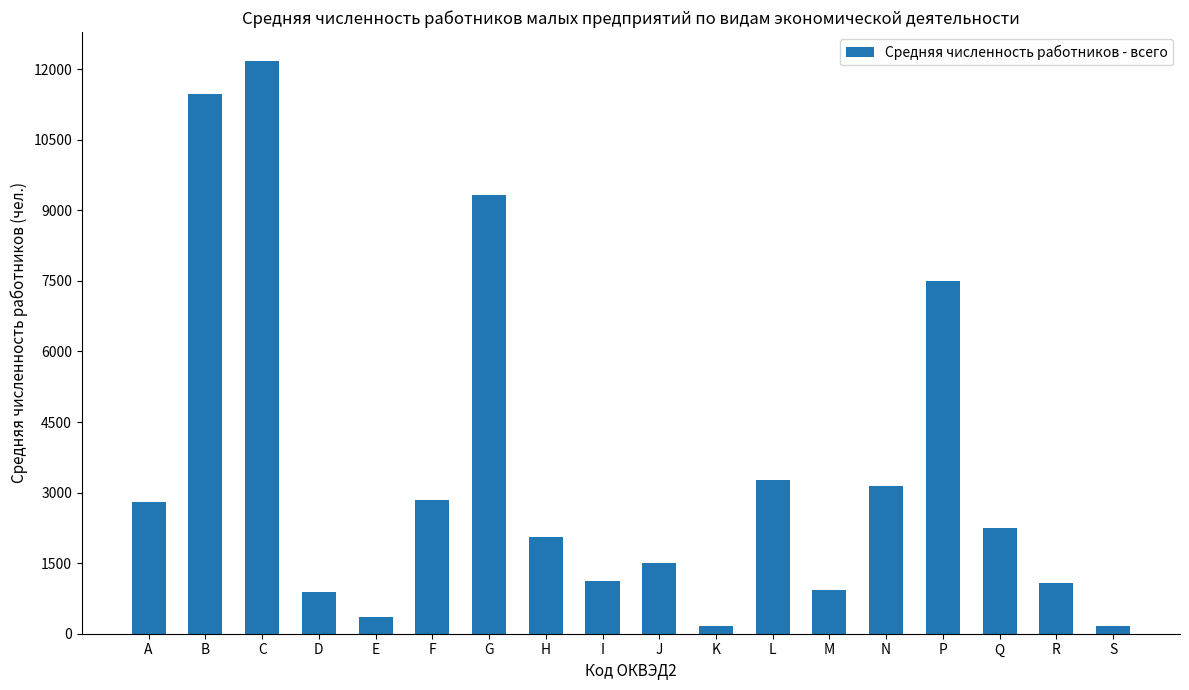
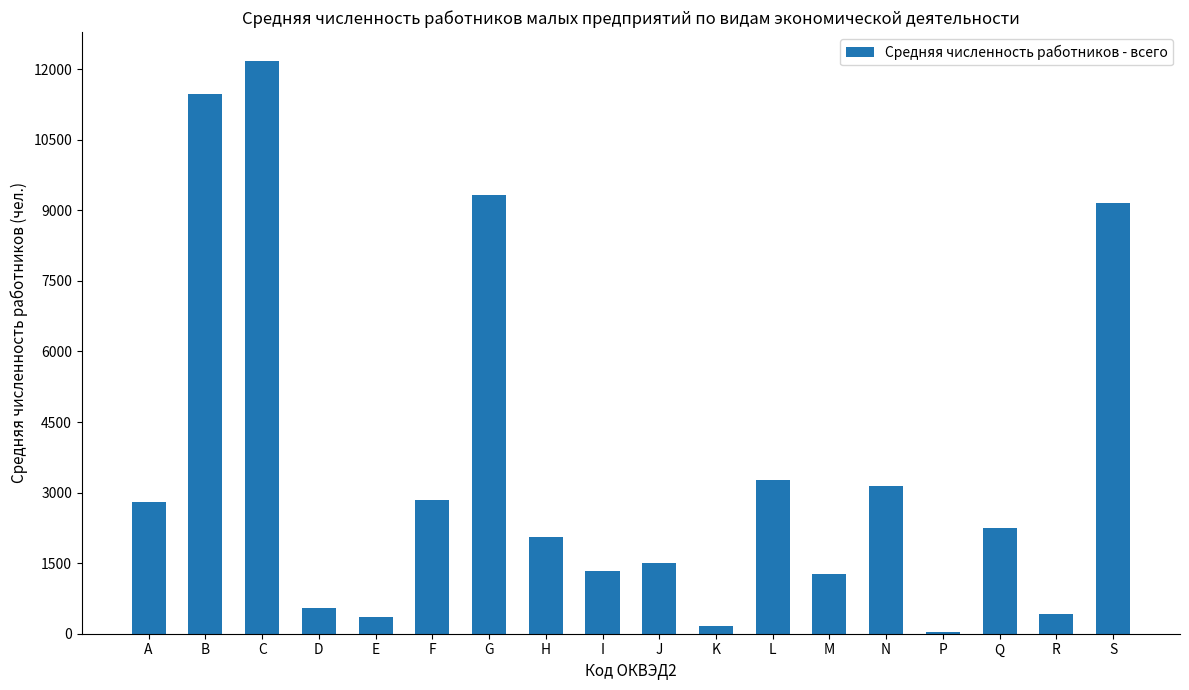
D: 900 -> 500
I: 1100 -> 1300
M: 900 -> 1300
P: 7500 -> 0
R: 1100 -> 400
S: 200 -> 9200
